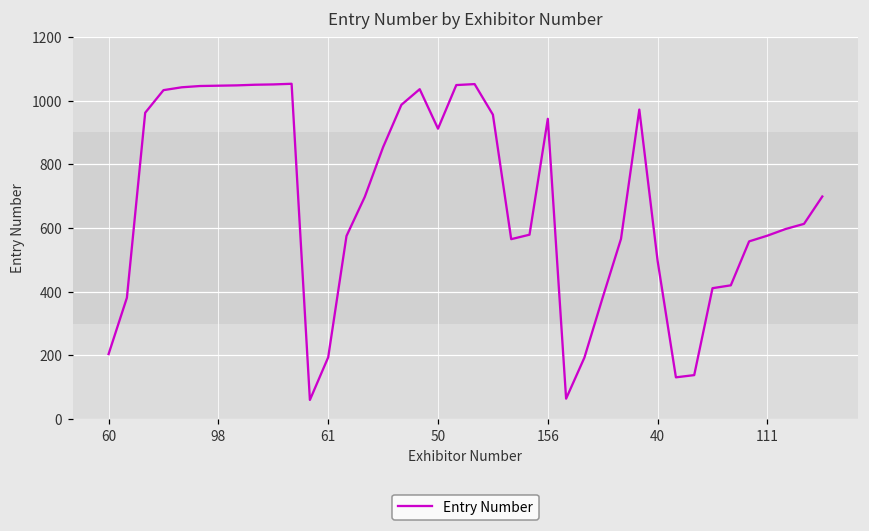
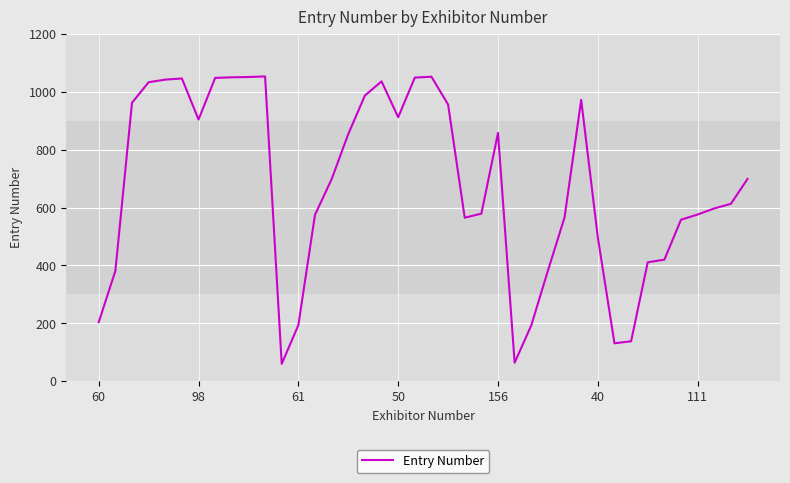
98: 1050 -> 900
156: 940 -> 860
